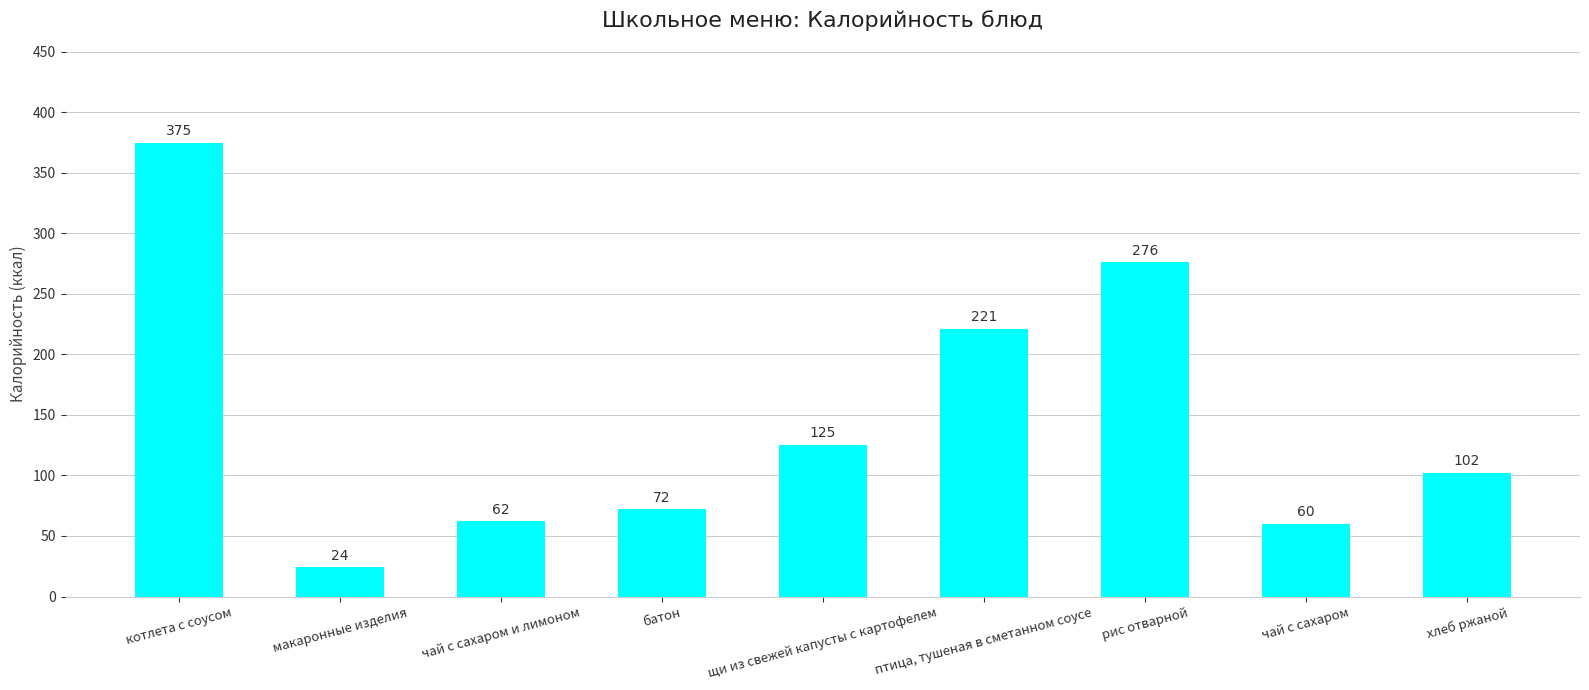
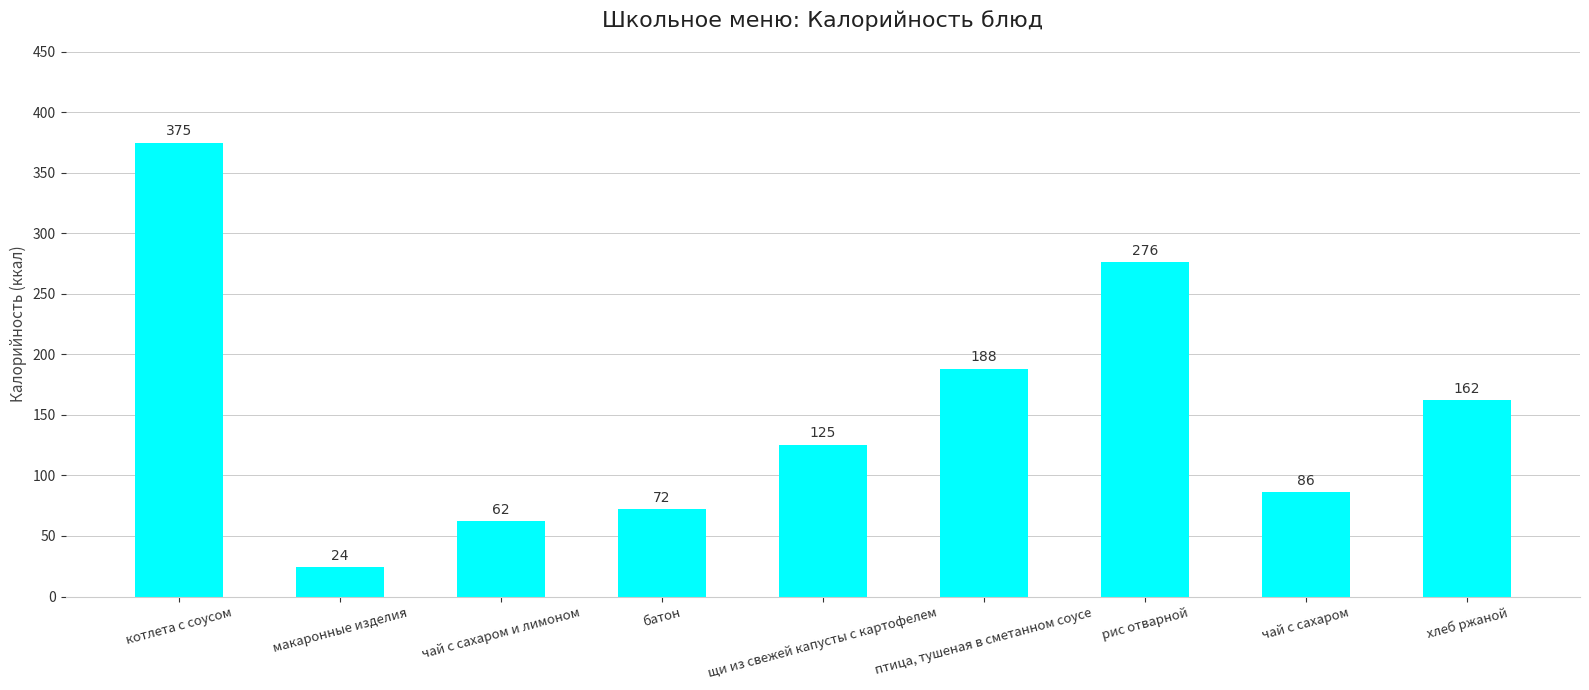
птица, тушеная в сметанном соусе: 221 -> 188
чай с сахаром: 60 -> 86
хлеб ржаной: 102 -> 162
